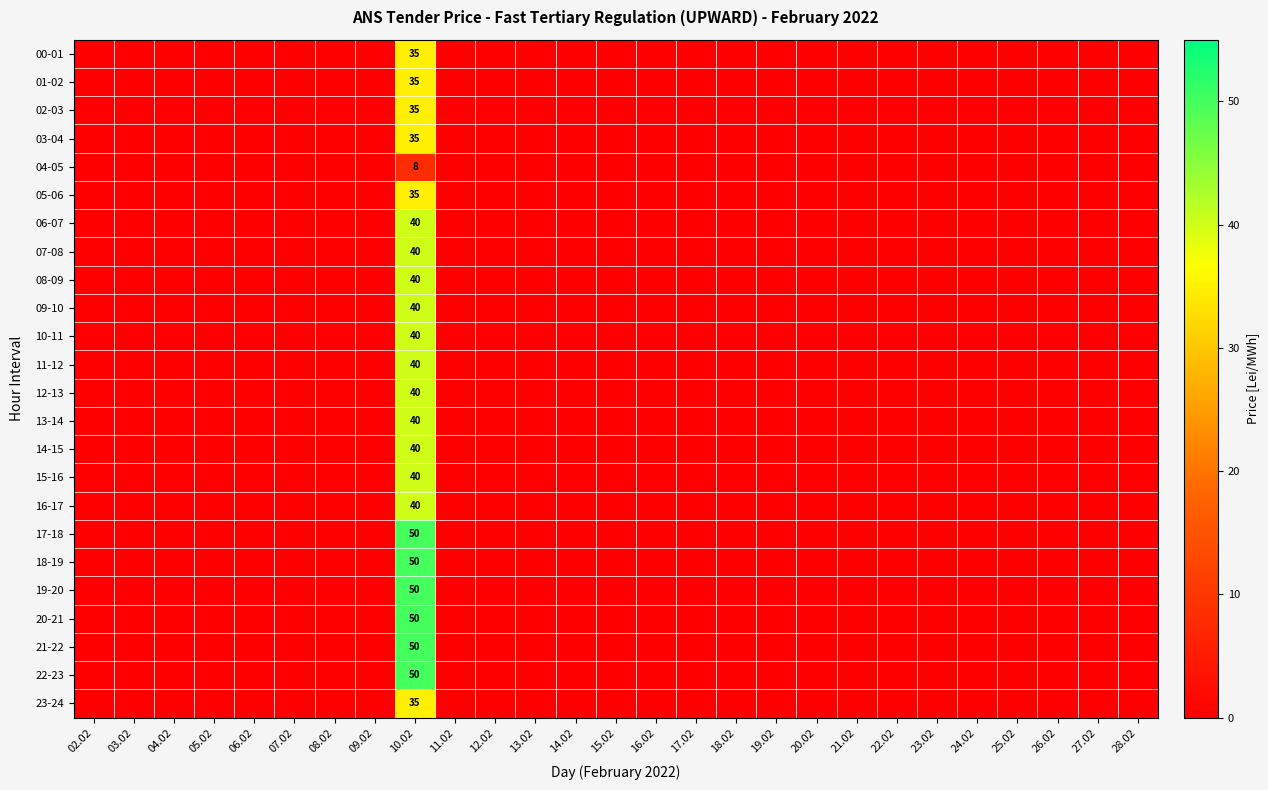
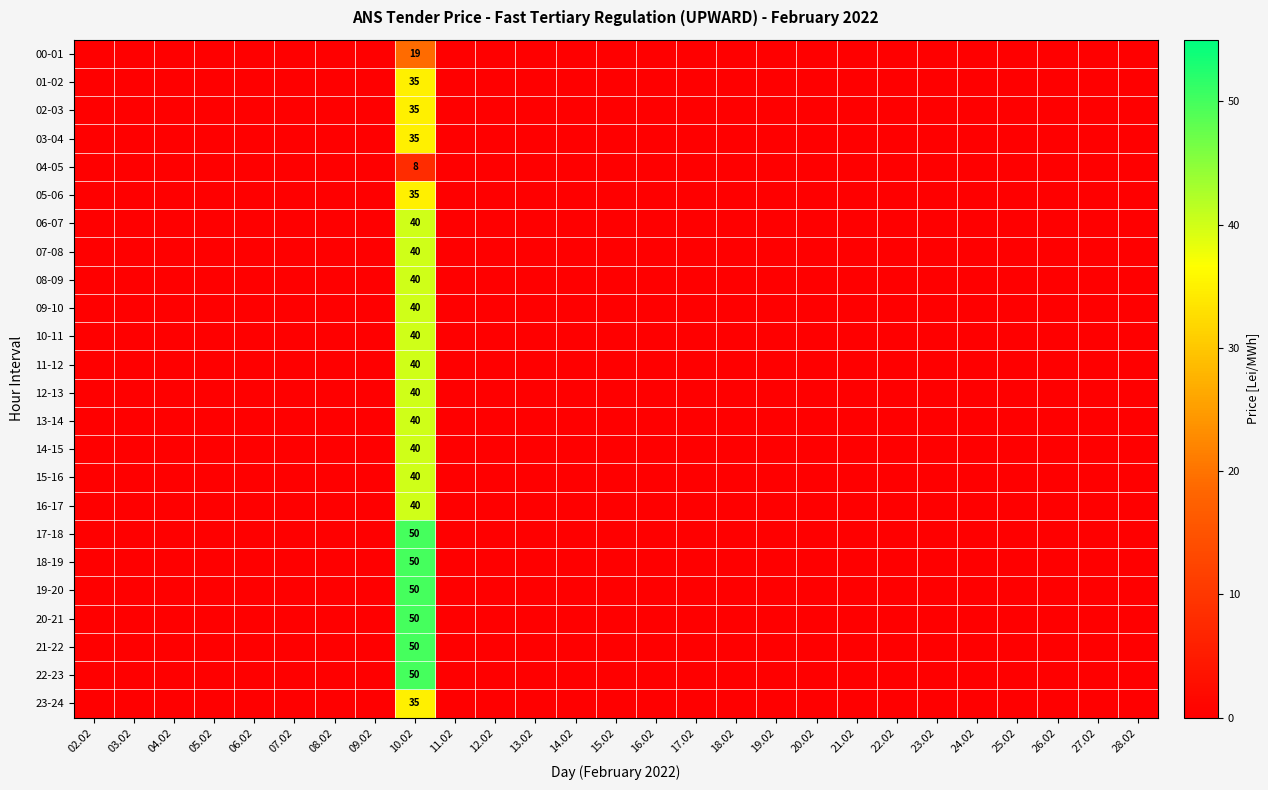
00-01, 10.02: 35 -> 19
